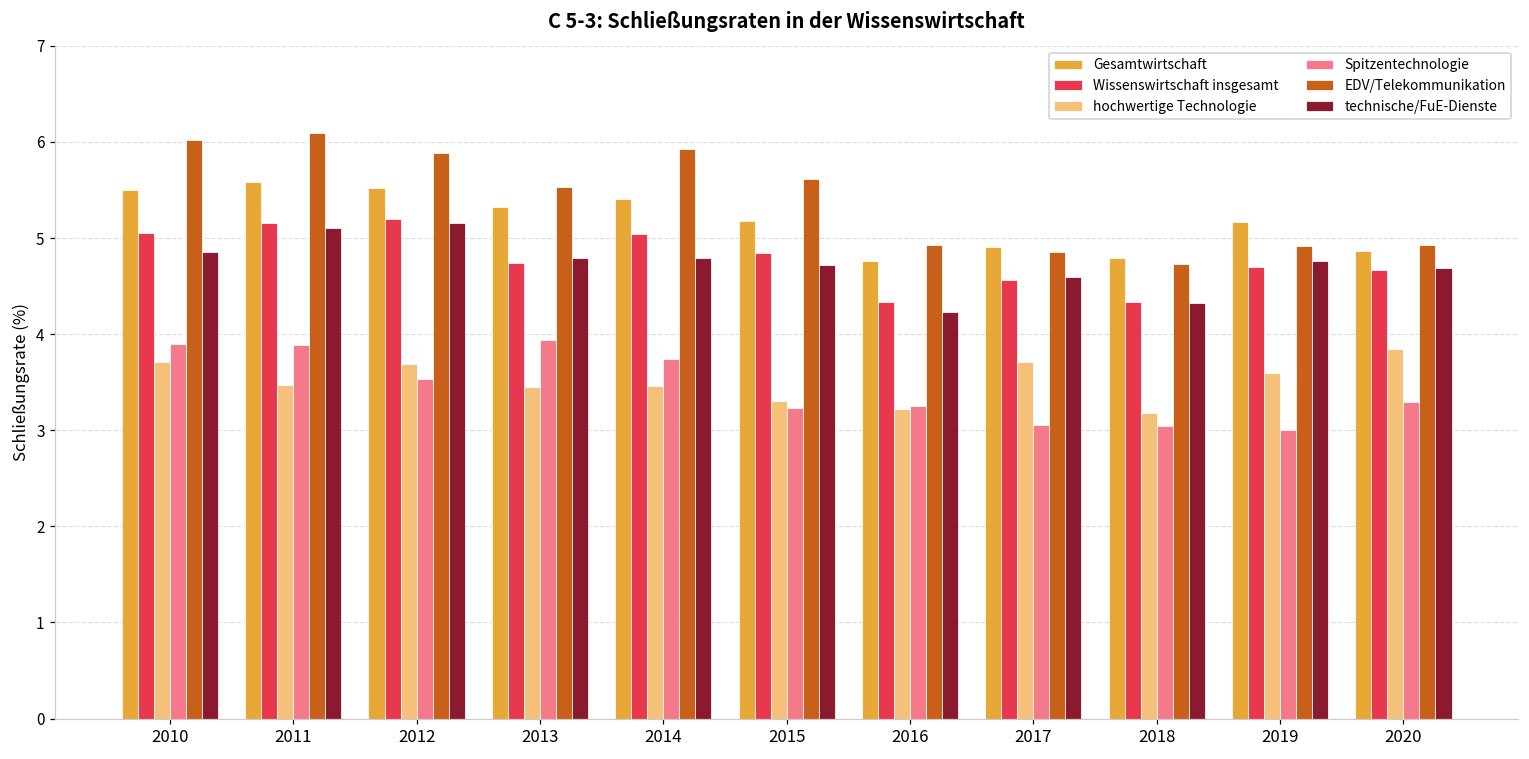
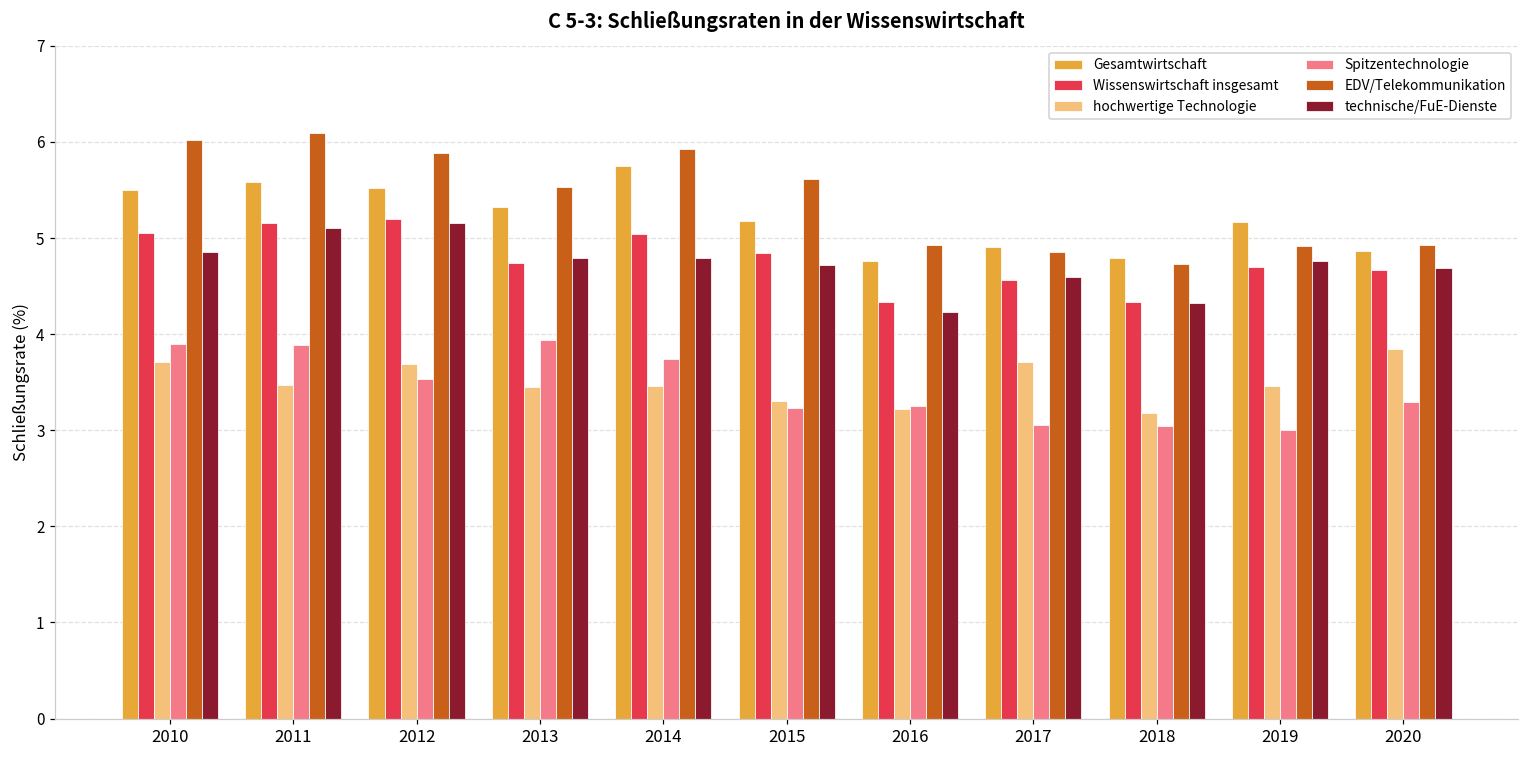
Gesamtwirtschaft, 2014: 5.4 -> 5.8
hochwertige Technologie, 2019: 3.6 -> 3.5
